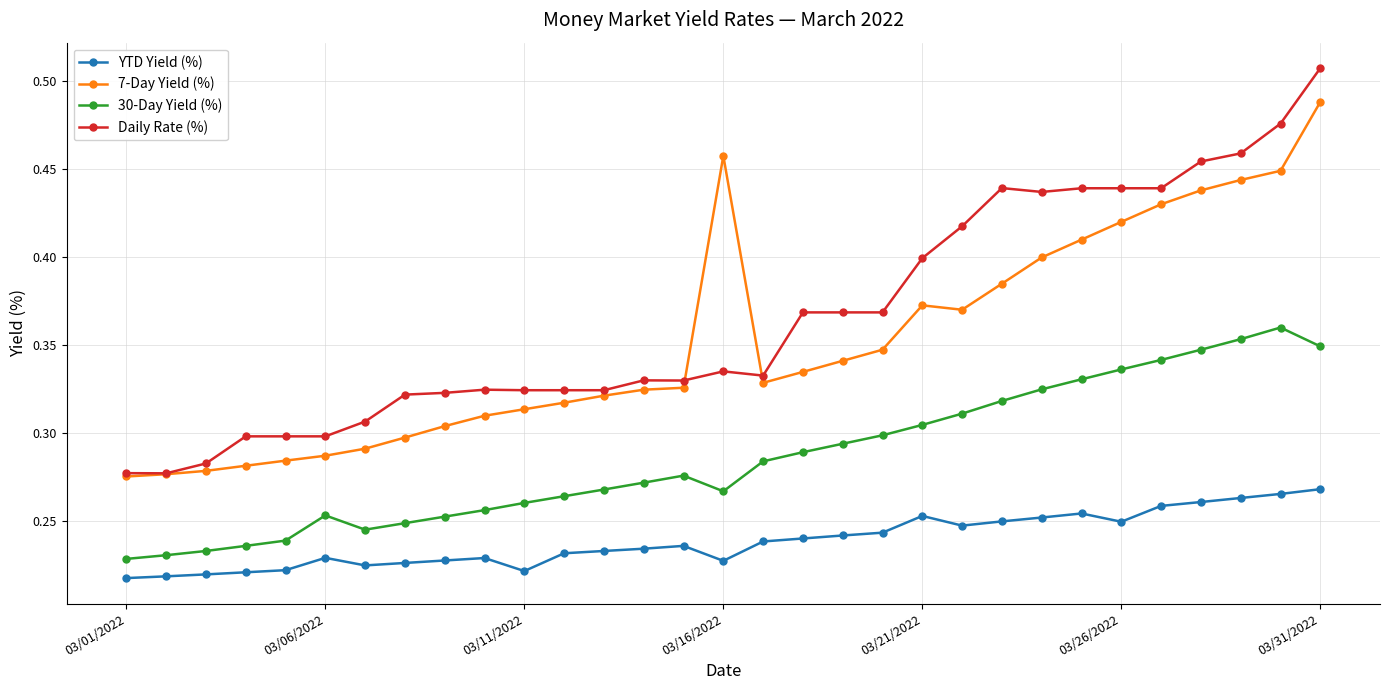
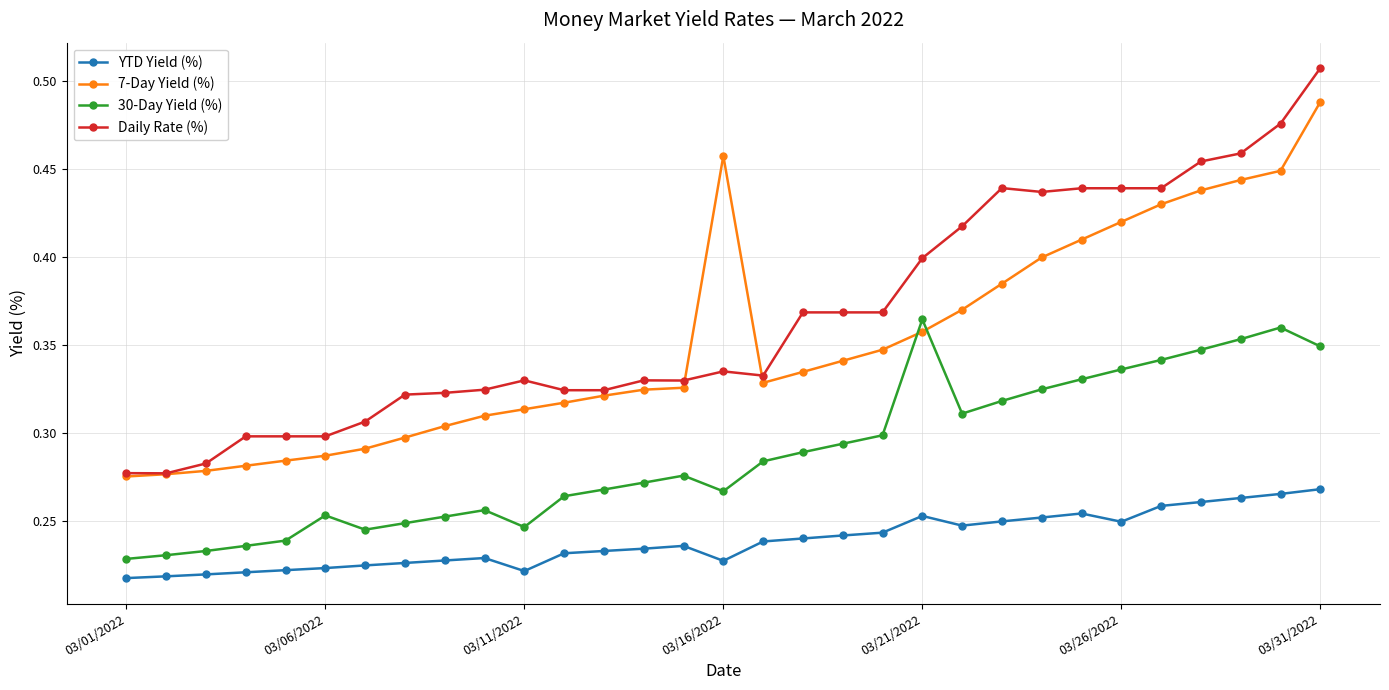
YTD Yield (%), 03/06/2022: 0.229 -> 0.223
30-Day Yield (%), 03/11/2022: 0.260 -> 0.247
Daily Rate (%), 03/11/2022: 0.324 -> 0.330
7-Day Yield (%), 03/21/2022: 0.373 -> 0.358
30-Day Yield (%), 03/21/2022: 0.305 -> 0.365
